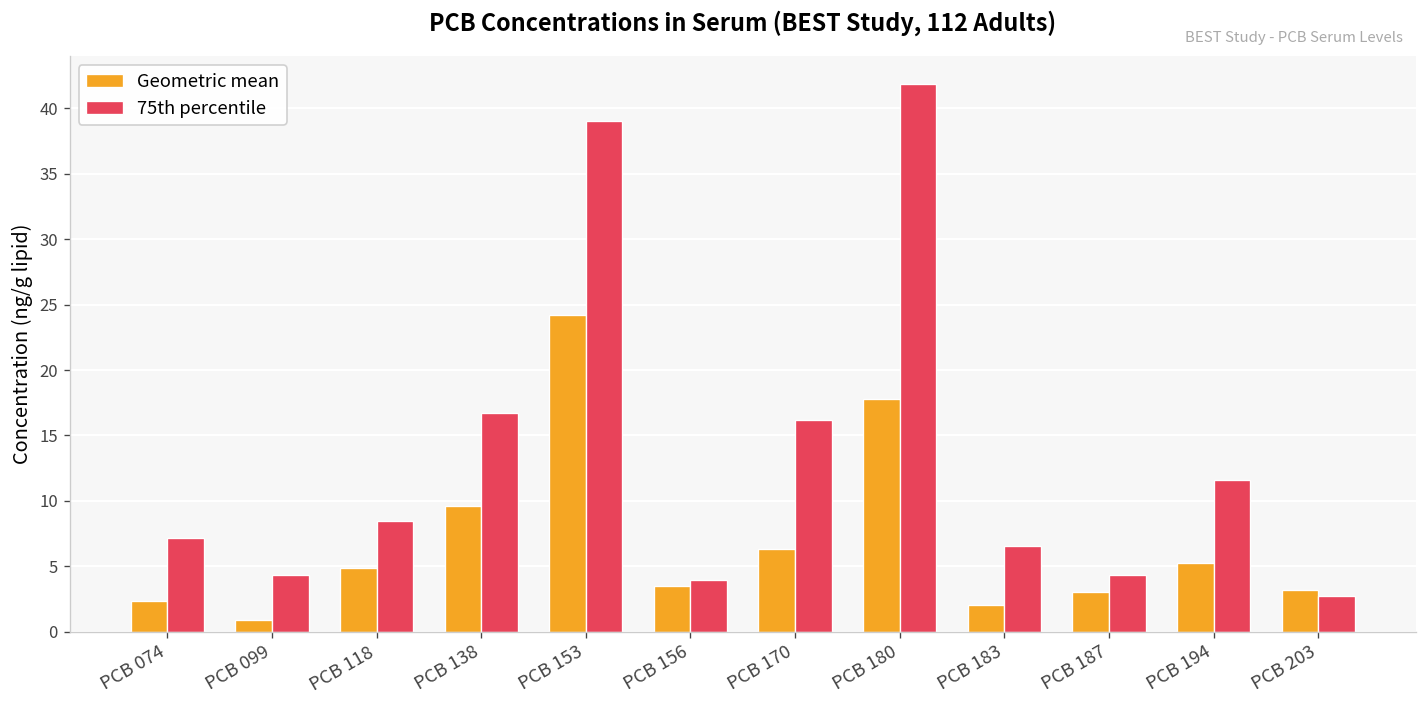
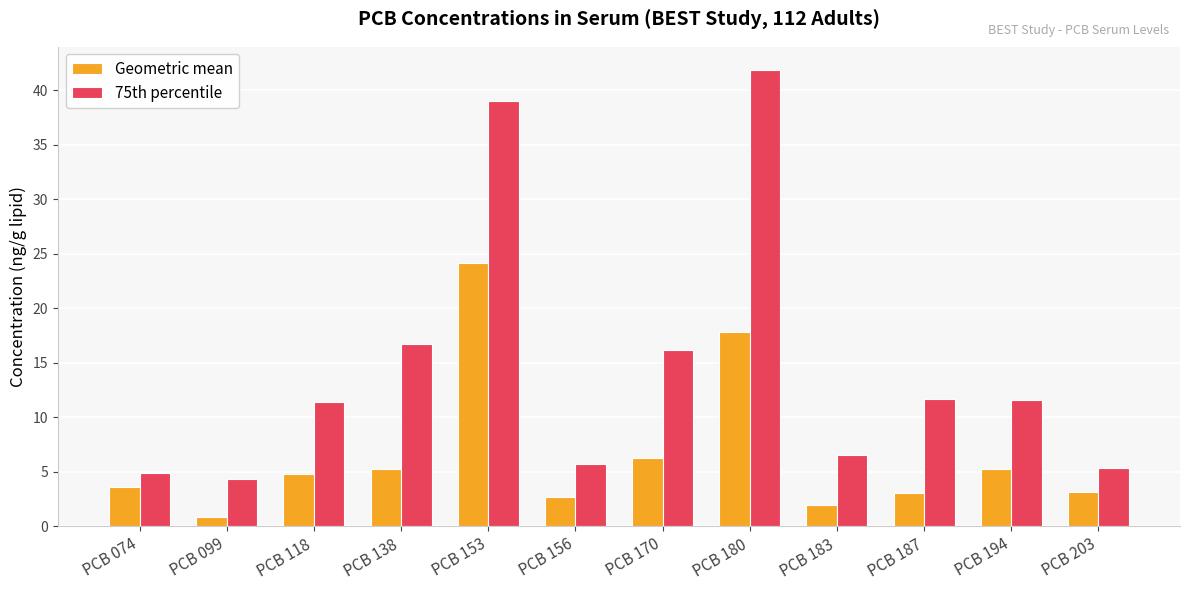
Geometric mean, PCB 074: 2.3 -> 3.6
75th percentile, PCB 074: 7.2 -> 4.9
75th percentile, PCB 118: 8.5 -> 11.4
Geometric mean, PCB 138: 9.6 -> 5.3
Geometric mean, PCB 156: 3.5 -> 2.7
75th percentile, PCB 156: 3.9 -> 5.7
75th percentile, PCB 187: 4.3 -> 11.7
75th percentile, PCB 203: 2.7 -> 5.4
